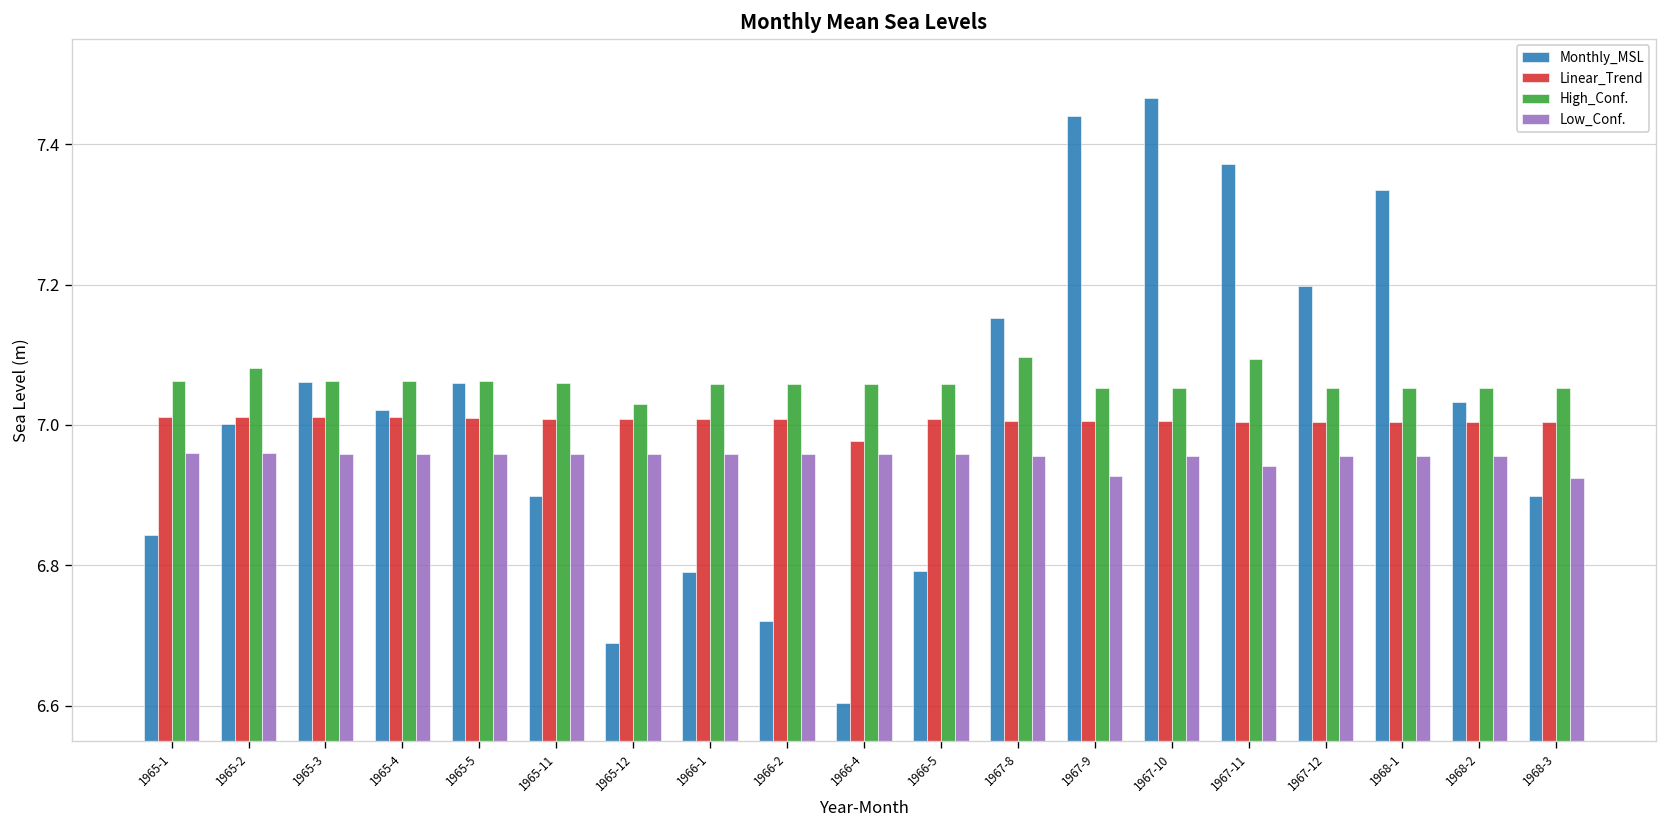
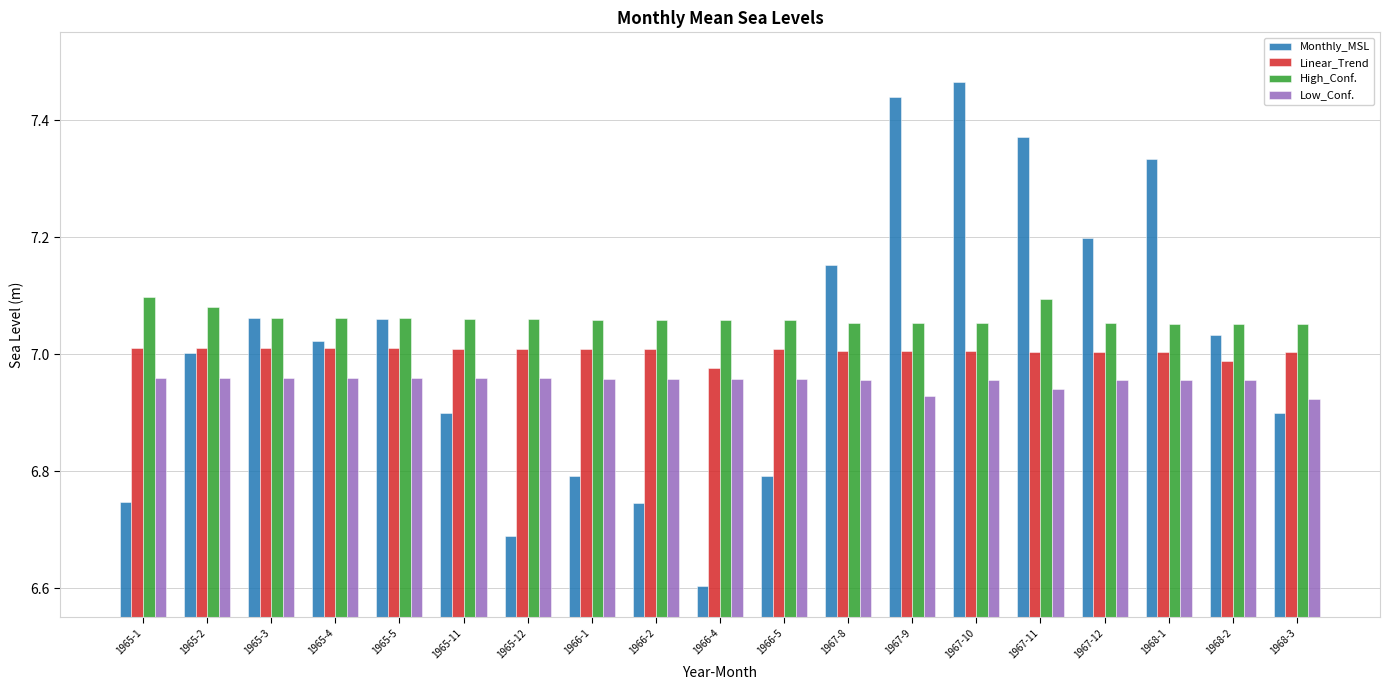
Monthly_MSL, 1965-1: 6.84 -> 6.75
High_Conf., 1965-1: 7.06 -> 7.10
High_Conf., 1965-12: 7.03 -> 7.06
Monthly_MSL, 1966-2: 6.72 -> 6.75
High_Conf., 1967-8: 7.10 -> 7.05
Linear_Trend, 1968-2: 7.00 -> 6.99
